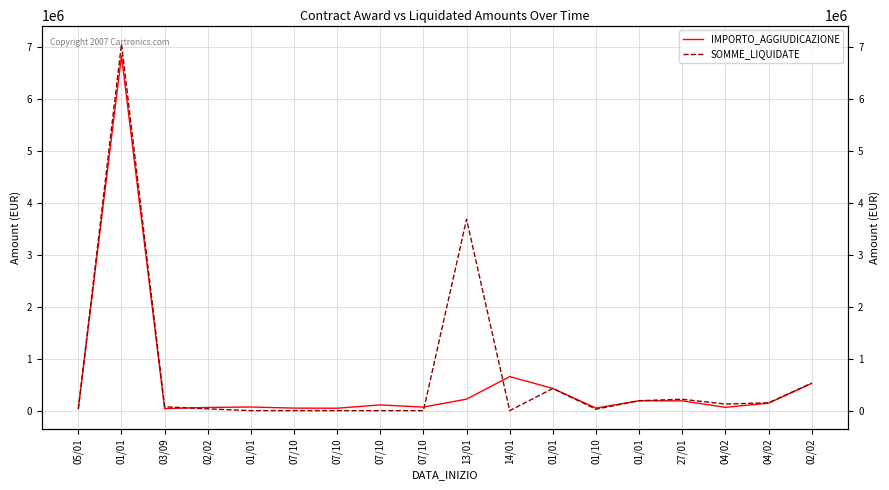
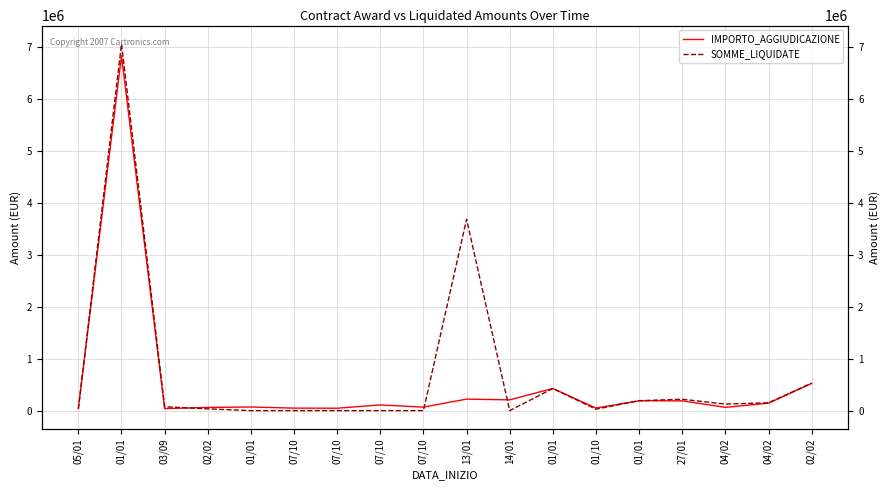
IMPORTO_AGGIUDICAZIONE, 14/01: 700000 -> 200000
